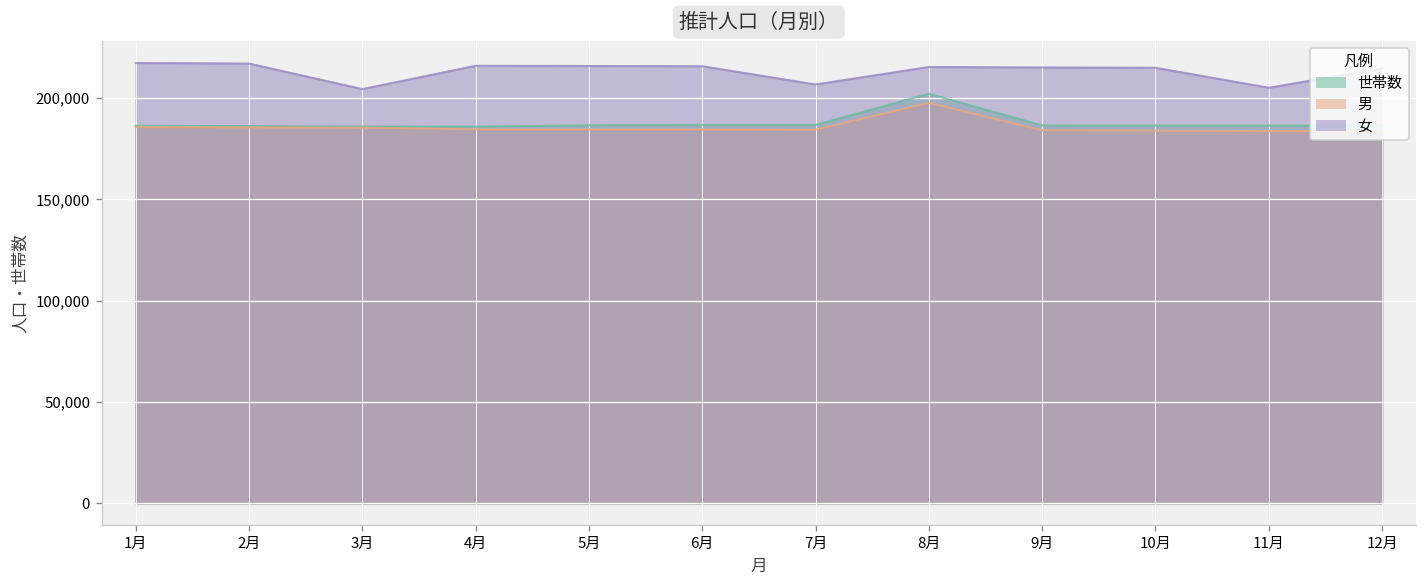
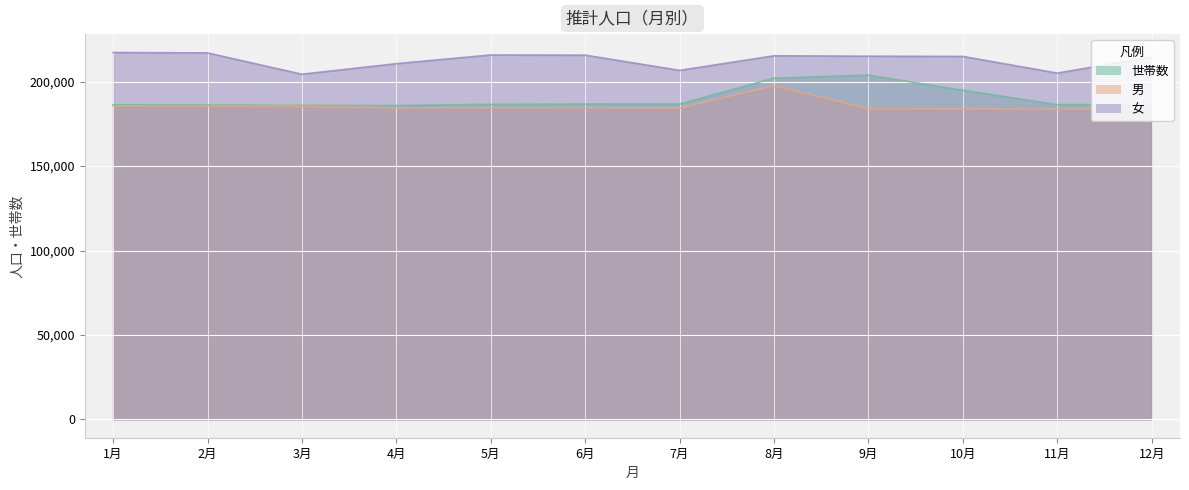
女, 4月: 216,000 -> 211,000
世帯数, 9月: 186,000 -> 204,000
世帯数, 10月: 186,000 -> 195,000
